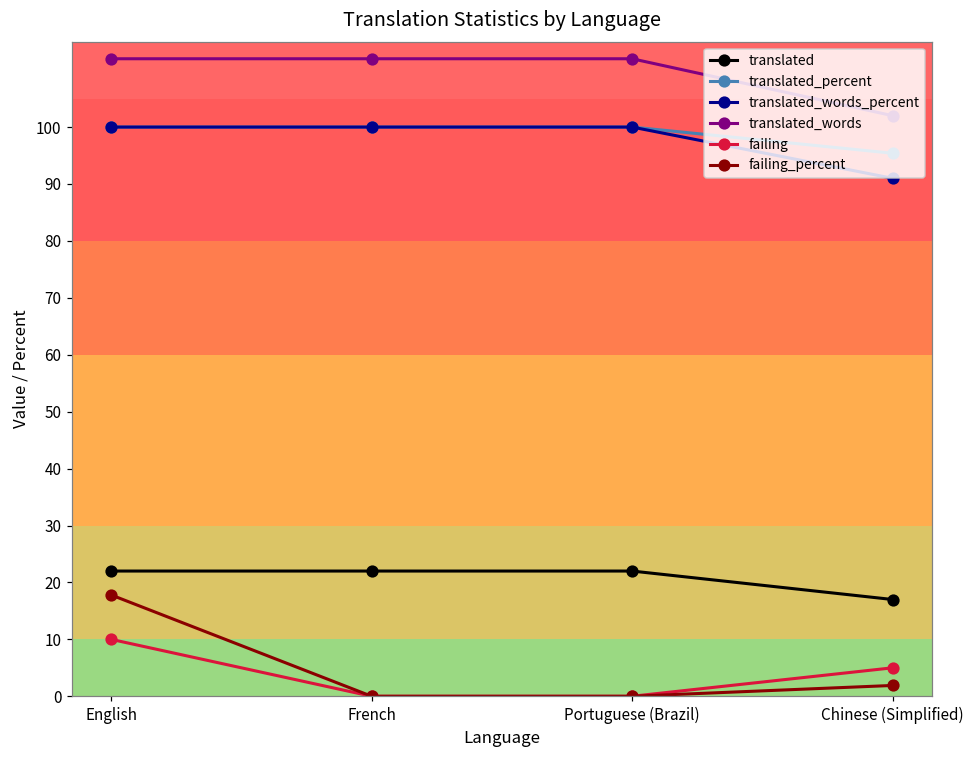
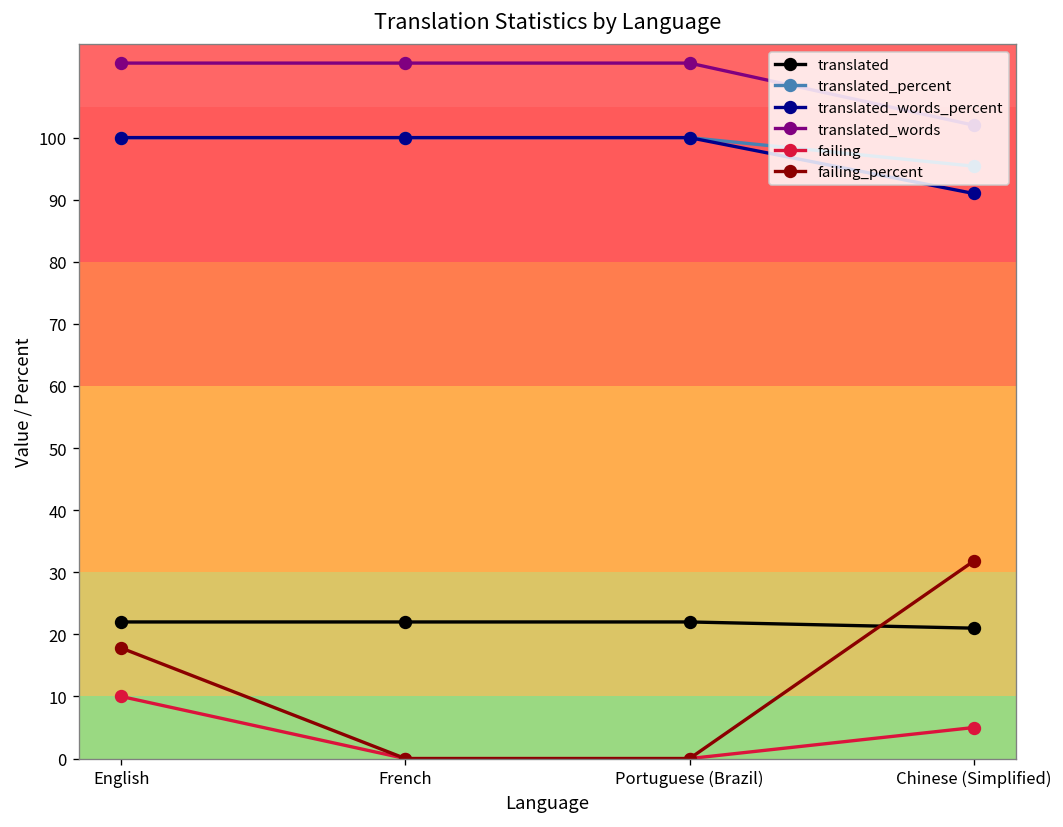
translated, Chinese (Simplified): 17 -> 21
failing_percent, Chinese (Simplified): 2 -> 32
